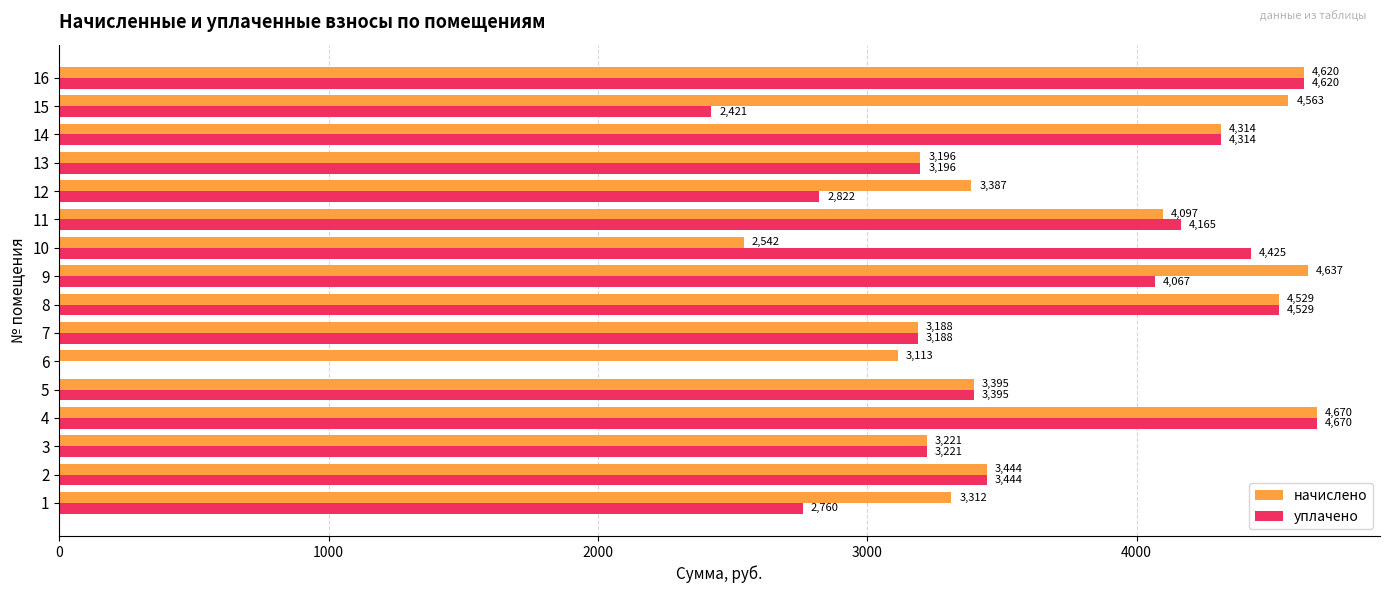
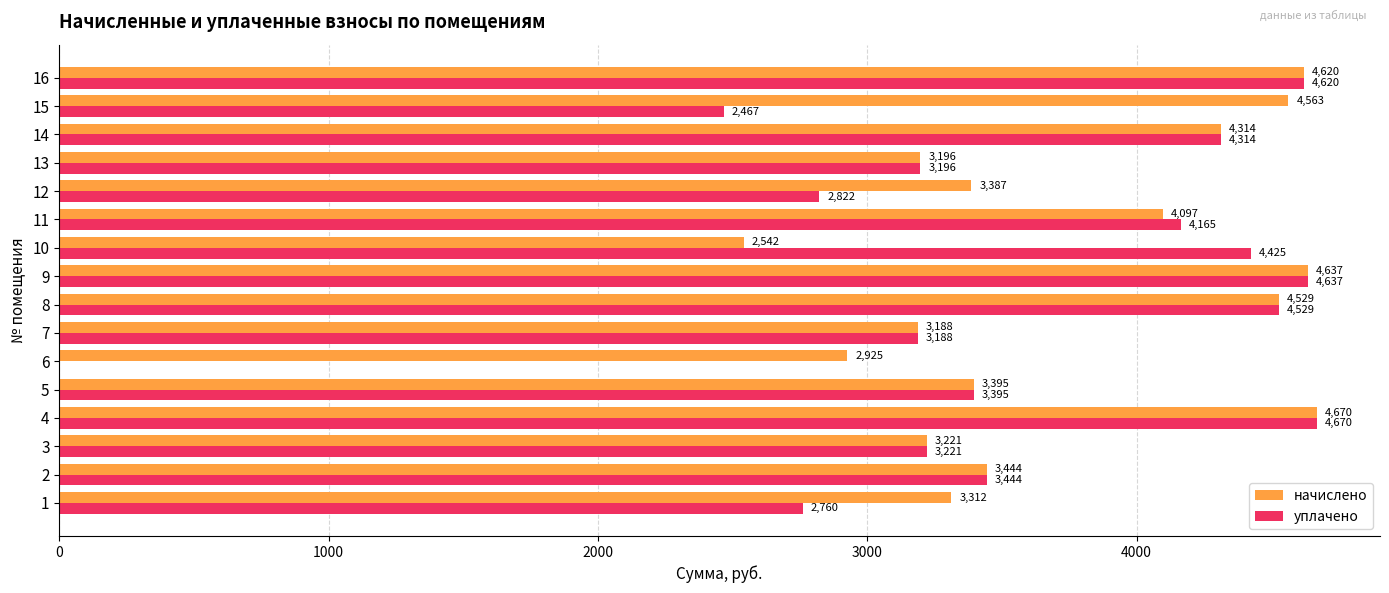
уплачено, 15: 2,421 -> 2,467
уплачено, 9: 4,067 -> 4,637
начислено, 6: 3,113 -> 2,925
